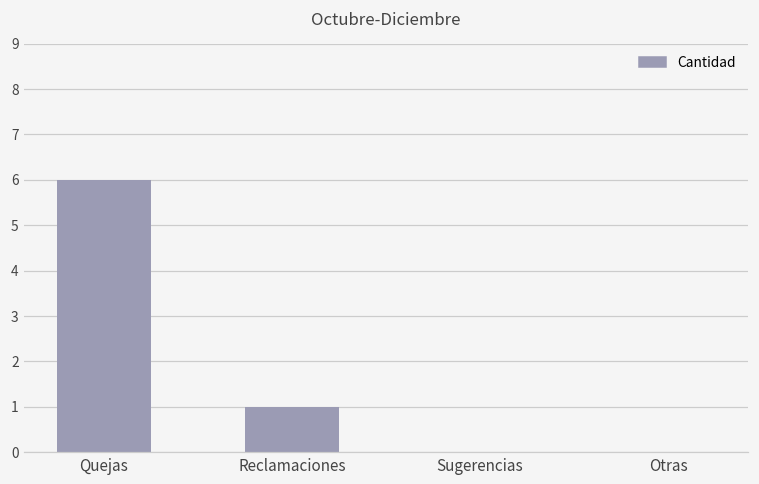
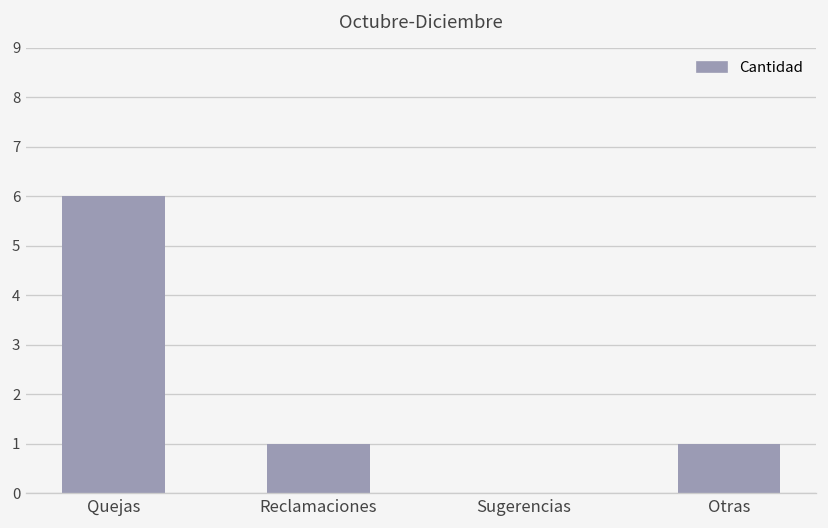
Otras: 0 -> 1
